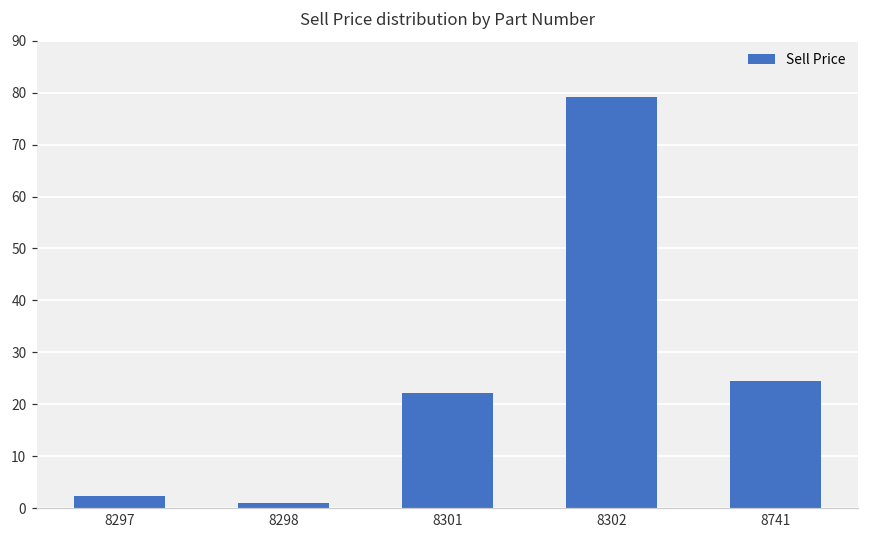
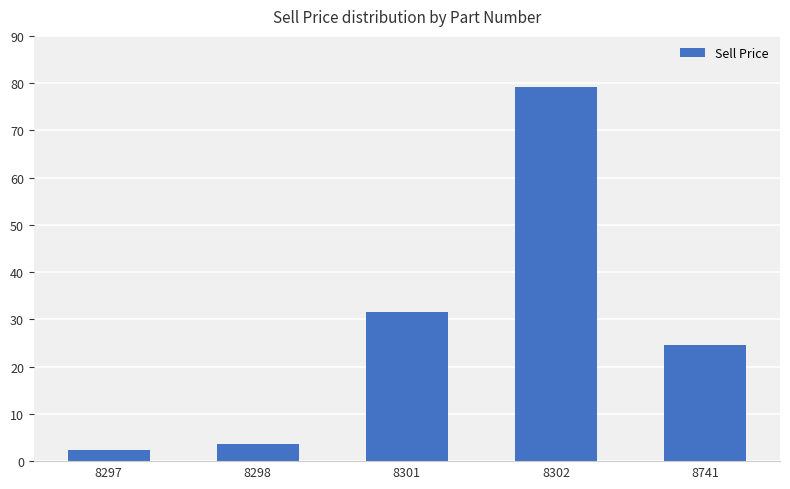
8298: 1 -> 4
8301: 22 -> 32
